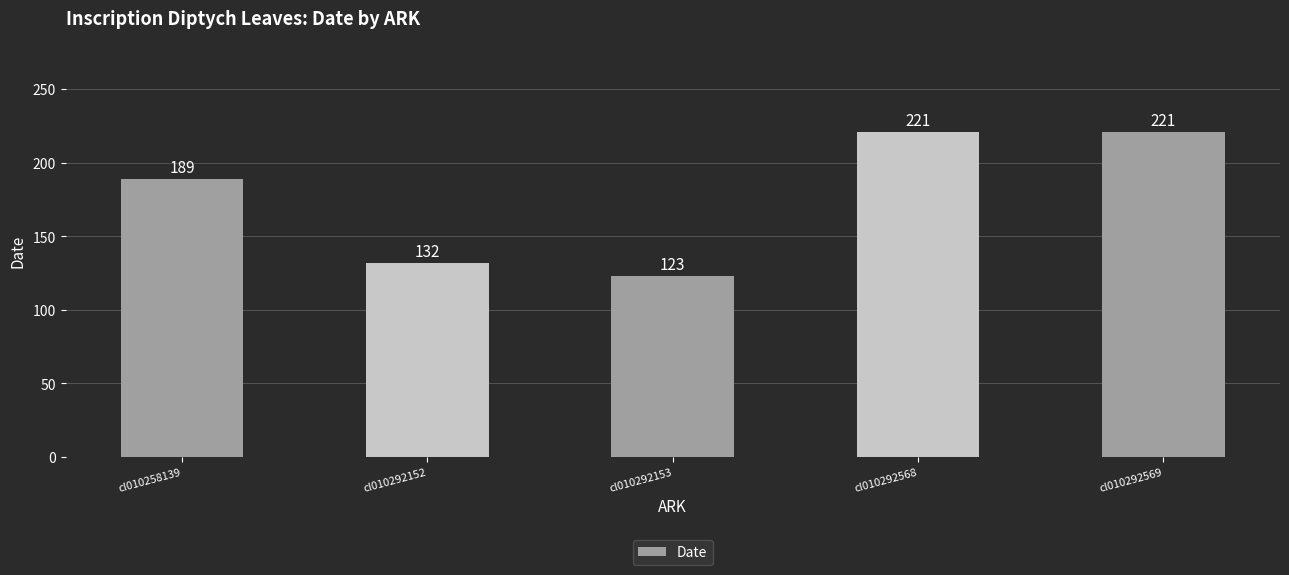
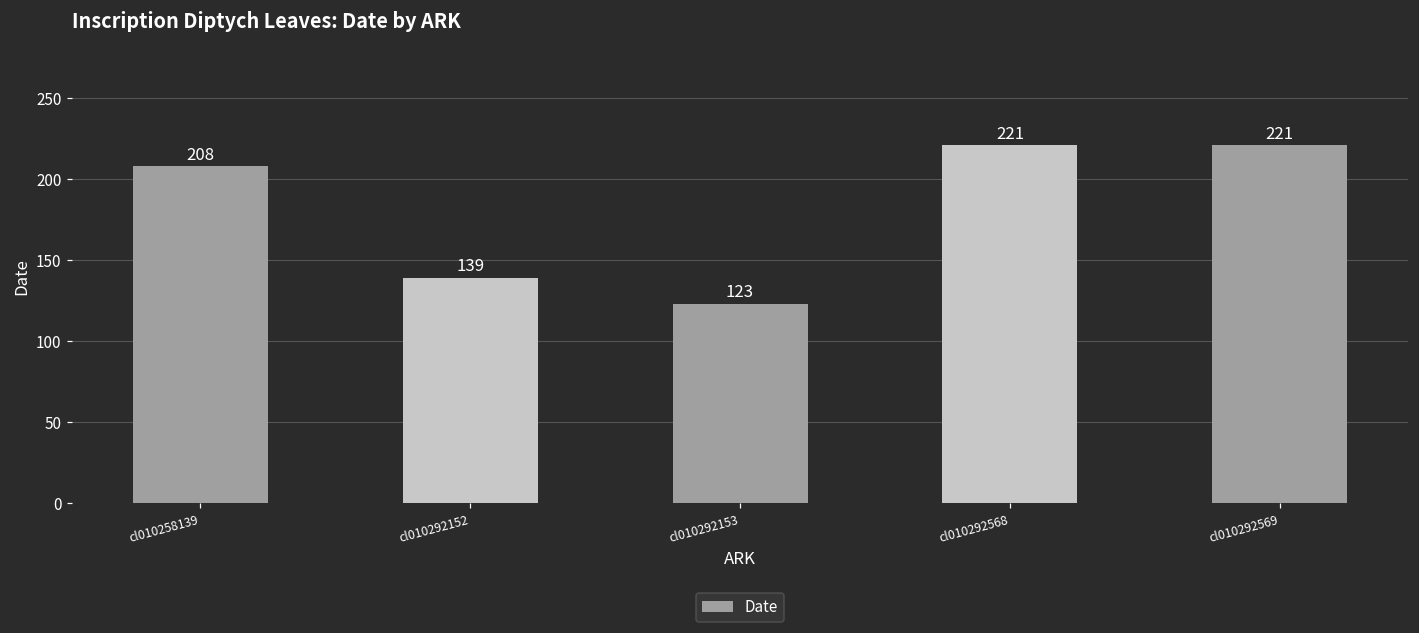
cl010258139: 189 -> 208
cl010292152: 132 -> 139
